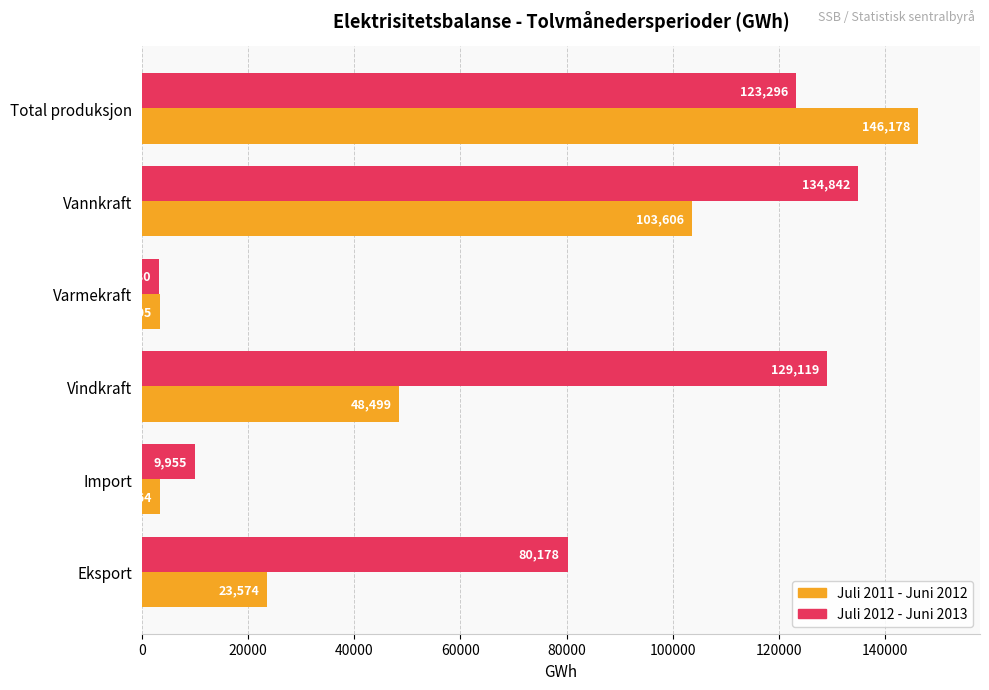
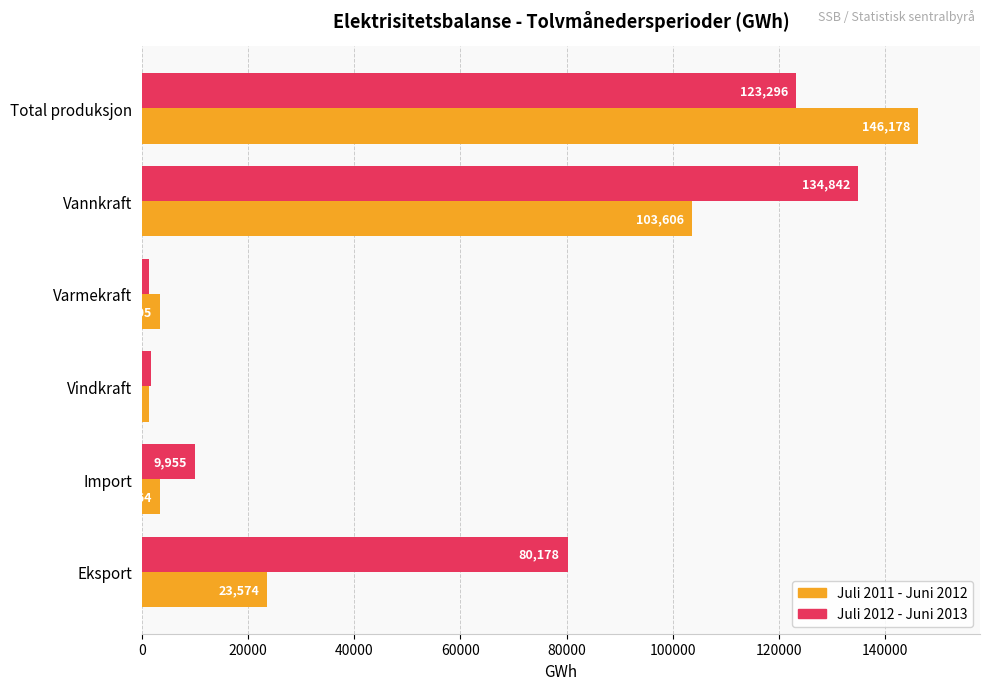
Juli 2012 - Juni 2013, Varmekraft: 3000 -> 1000
Juli 2012 - Juni 2013, Vindkraft: 129000 -> 2000
Juli 2011 - Juni 2012, Vindkraft: 48000 -> 1000
